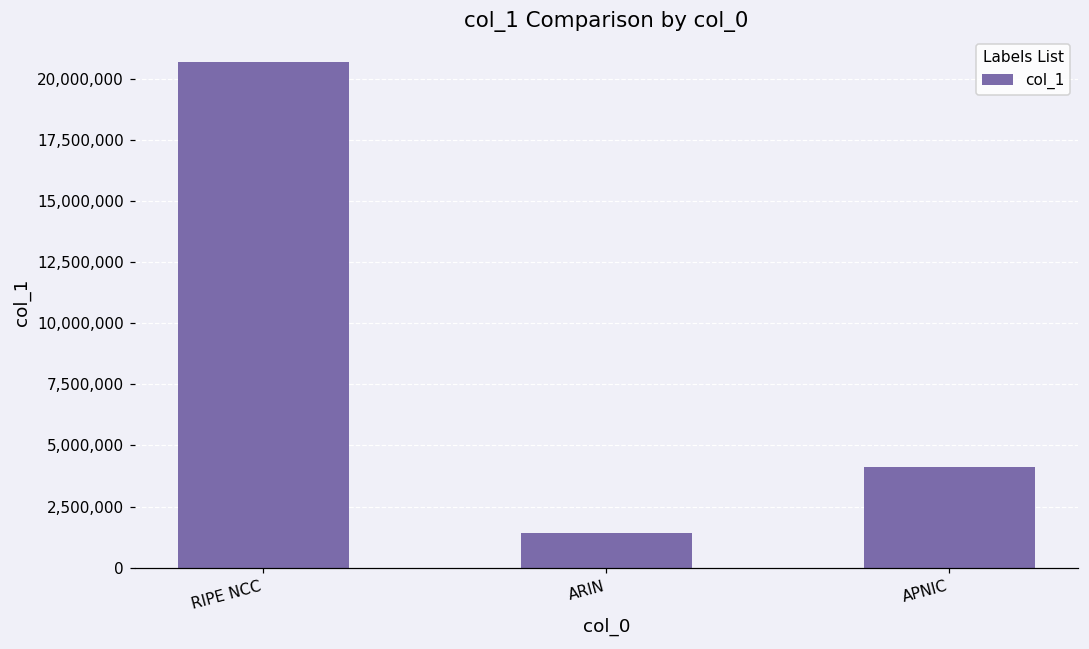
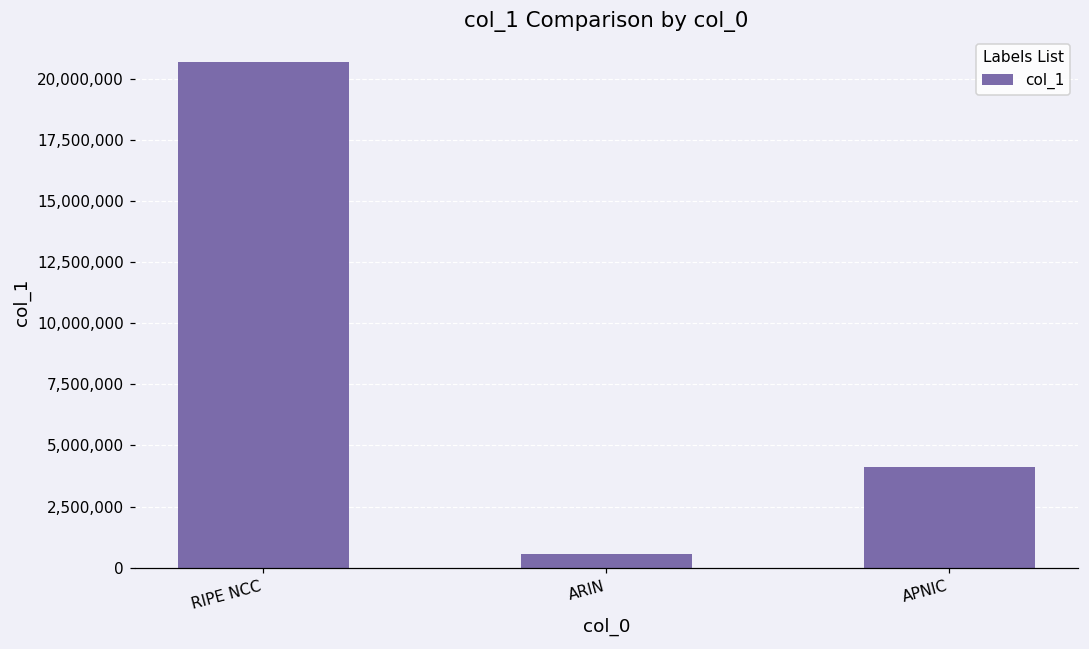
ARIN: 1,400,000 -> 500,000
